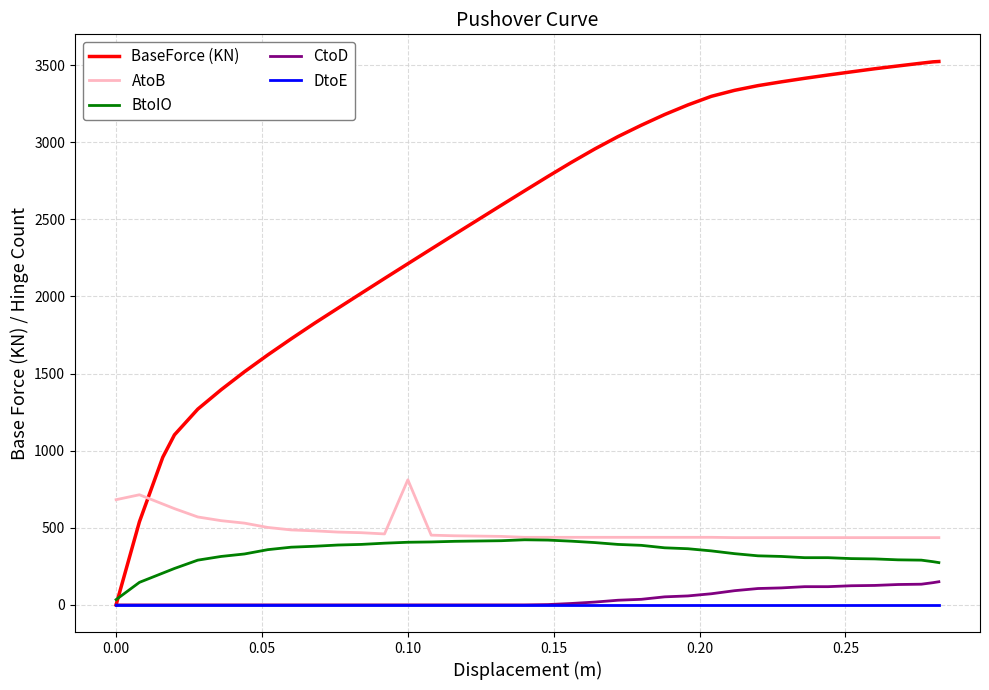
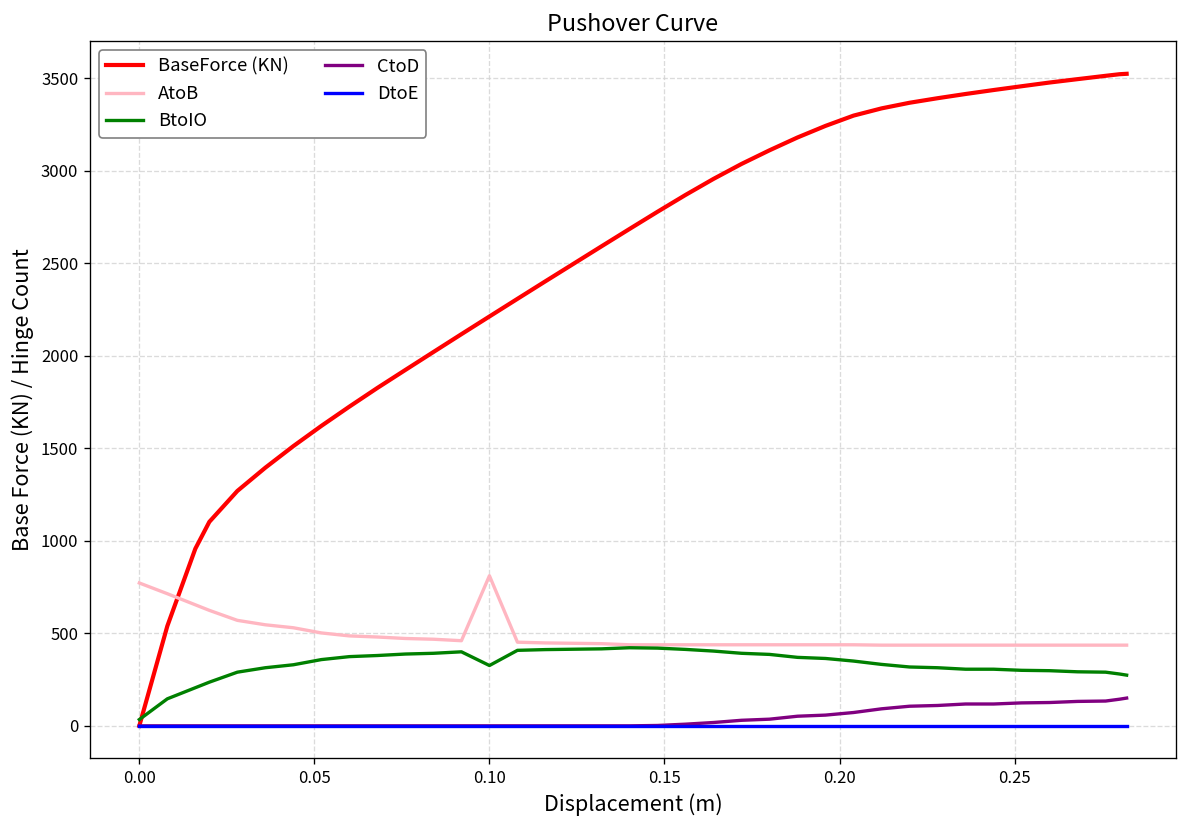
AtoB, 0.00: 680 -> 770
BtoIO, 0.10: 410 -> 330
